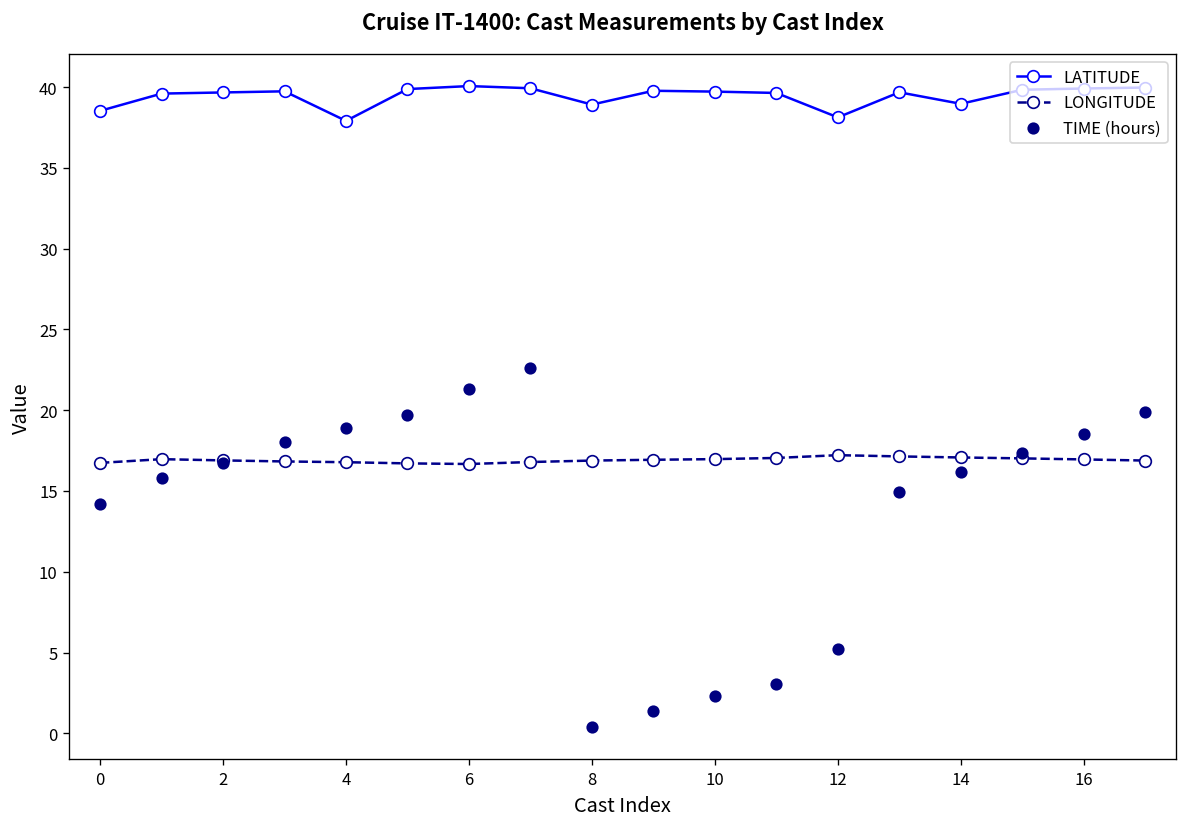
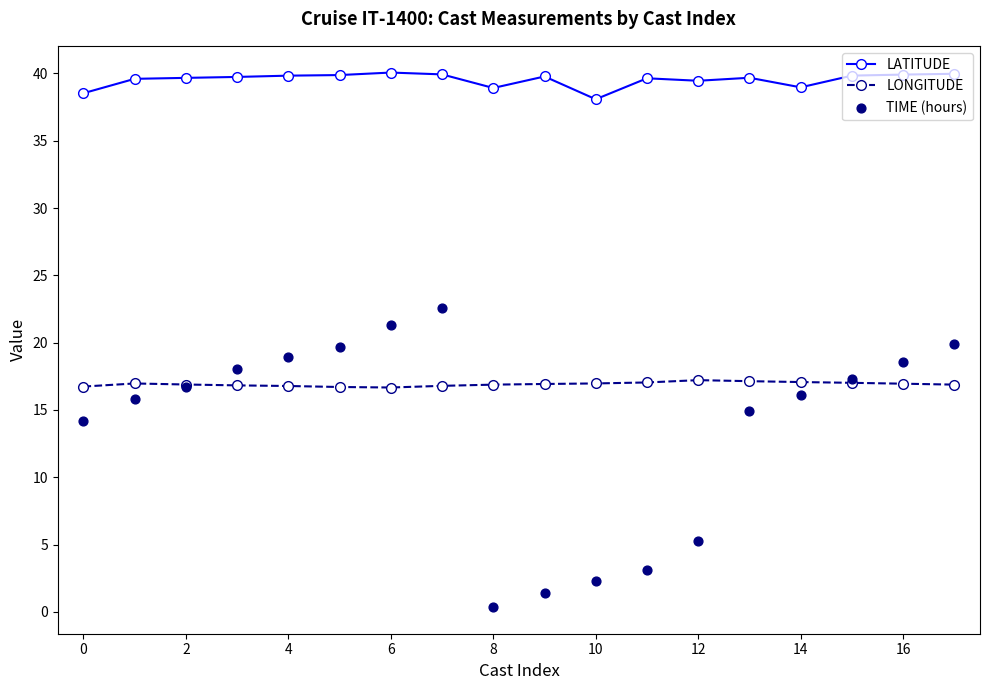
LATITUDE, 4: 37.9 -> 39.8
LATITUDE, 10: 39.7 -> 38.1
LATITUDE, 12: 38.1 -> 39.5
